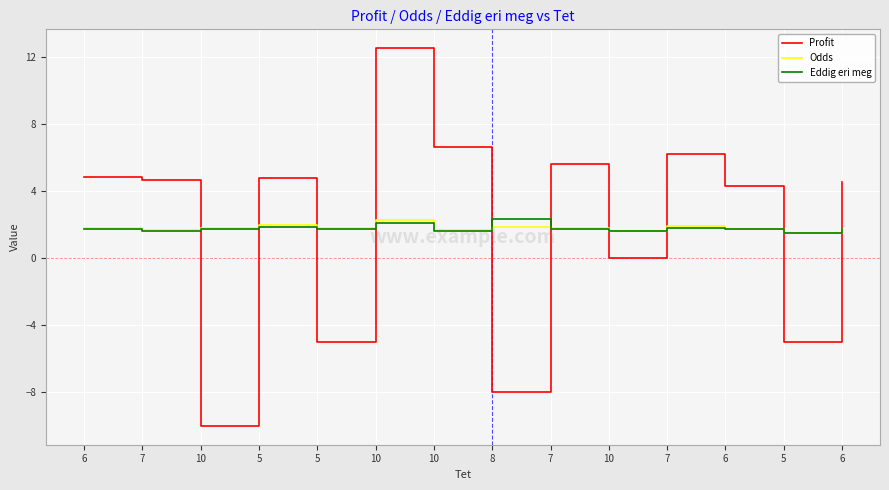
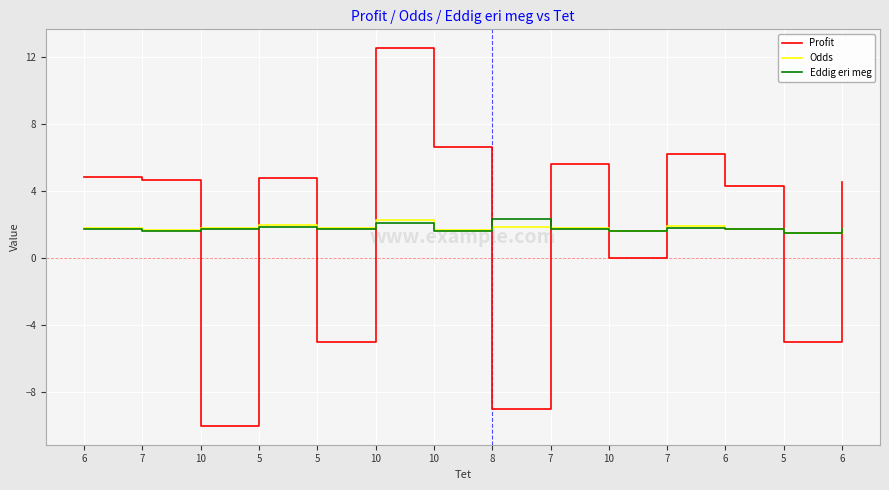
Profit, 8: -8 -> -9
